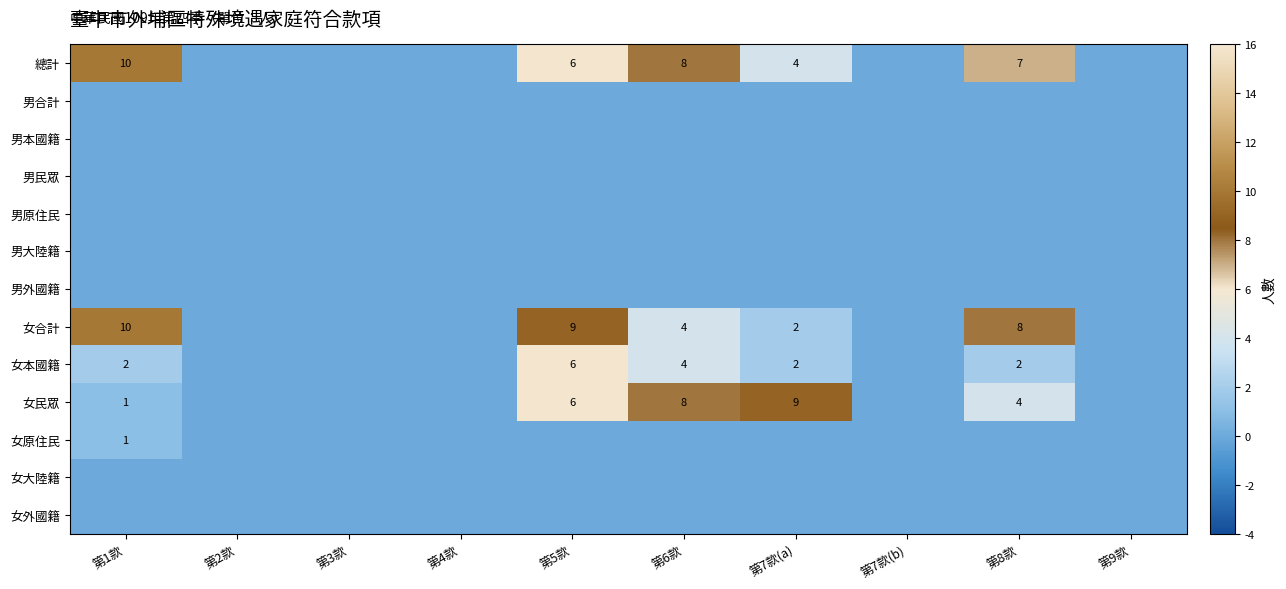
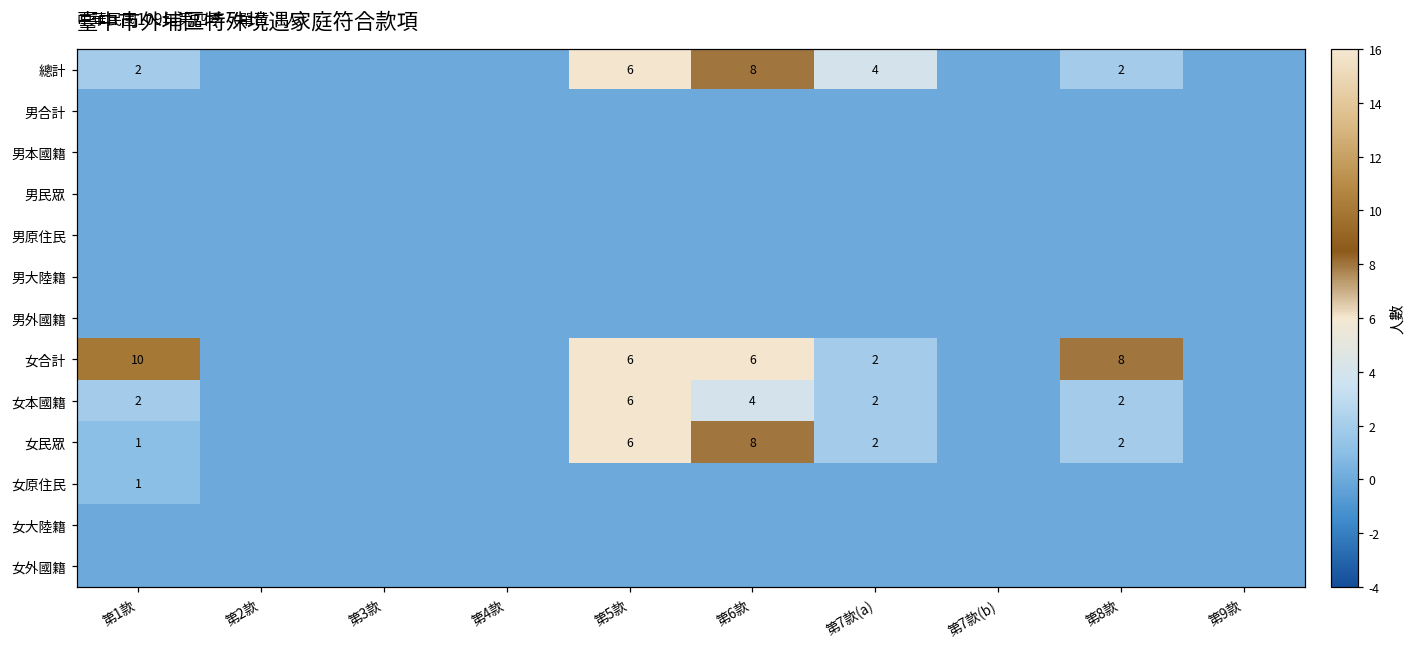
總計, 第1款: 10 -> 2
總計, 第8款: 7 -> 2
女合計, 第5款: 9 -> 6
女合計, 第6款: 4 -> 6
女民眾, 第7款(a): 9 -> 2
女民眾, 第8款: 4 -> 2
